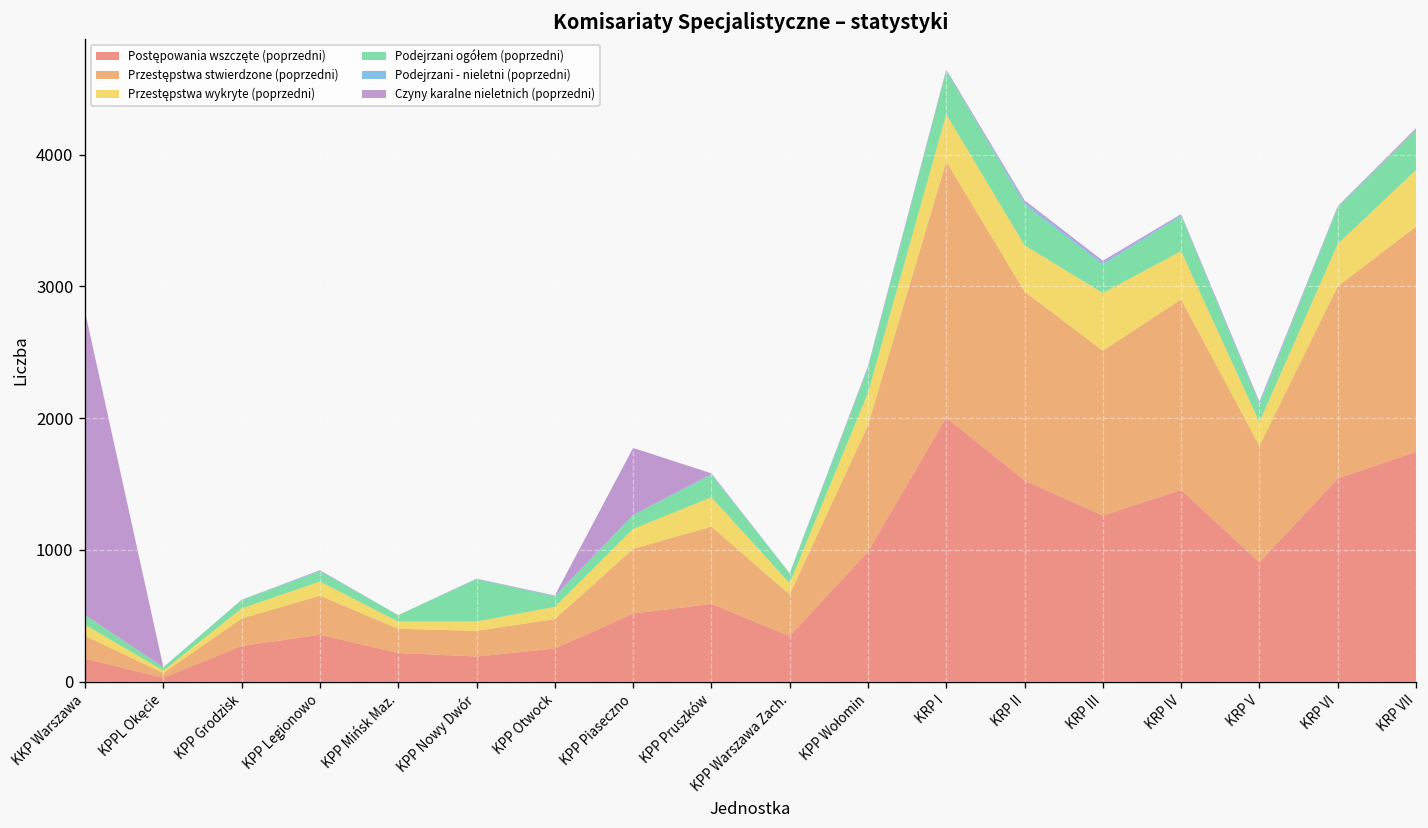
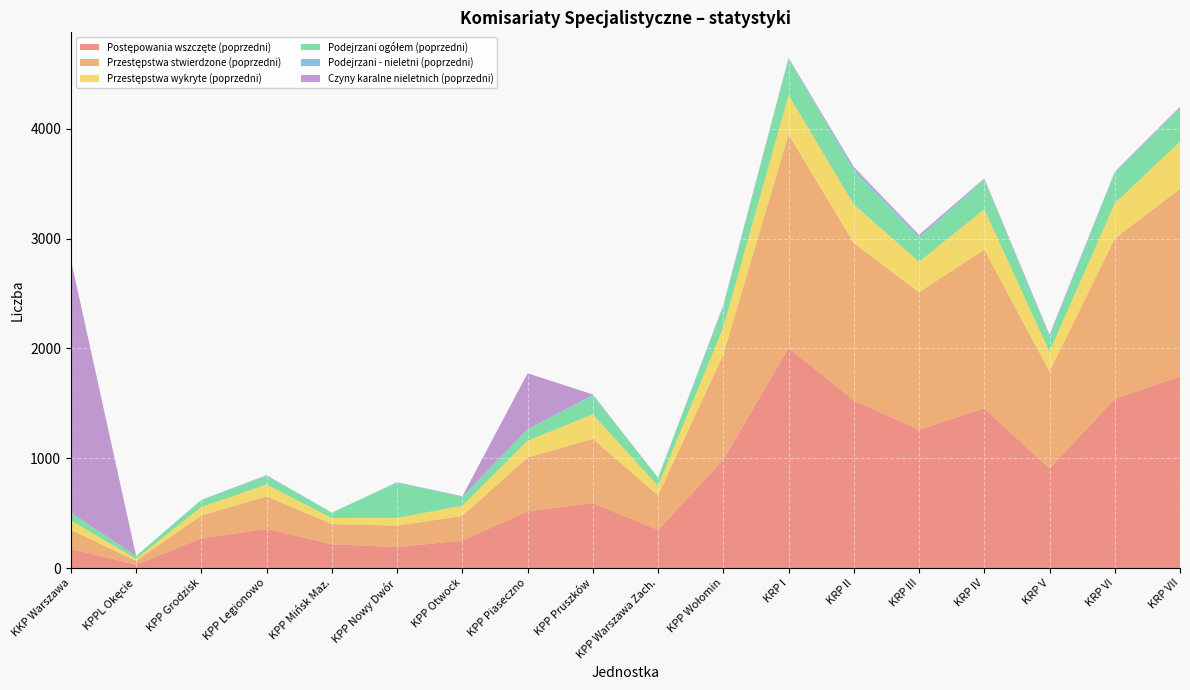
Przestępstwa wykryte (poprzedni), KRP III: 440 -> 280
